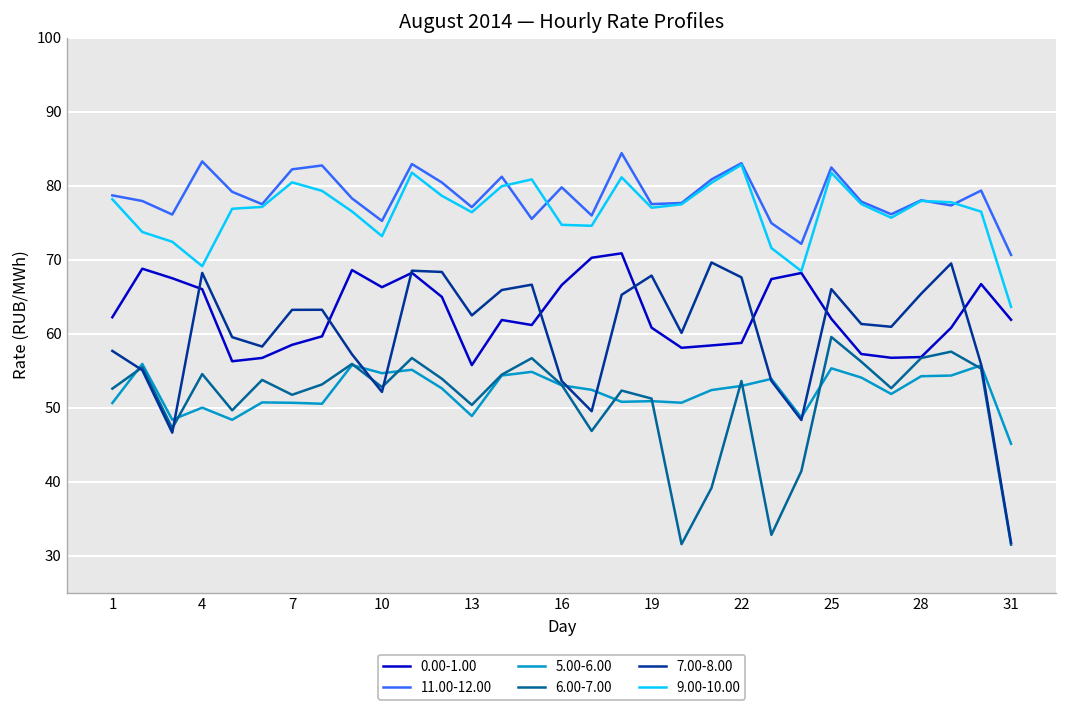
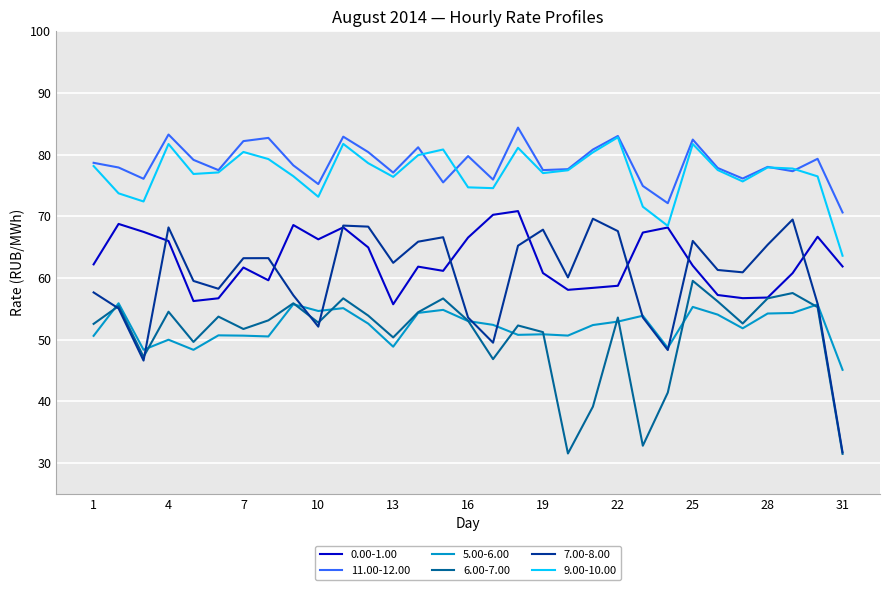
9.00-10.00, 4: 69 -> 82
0.00-1.00, 7: 58 -> 62
